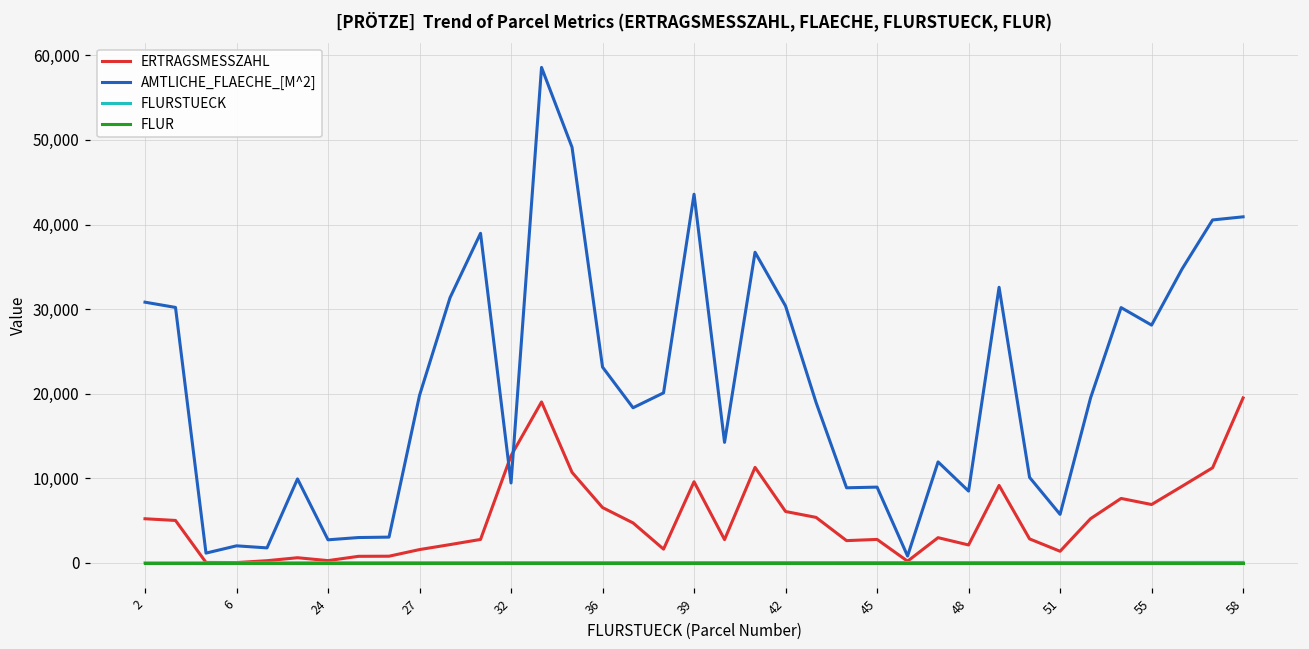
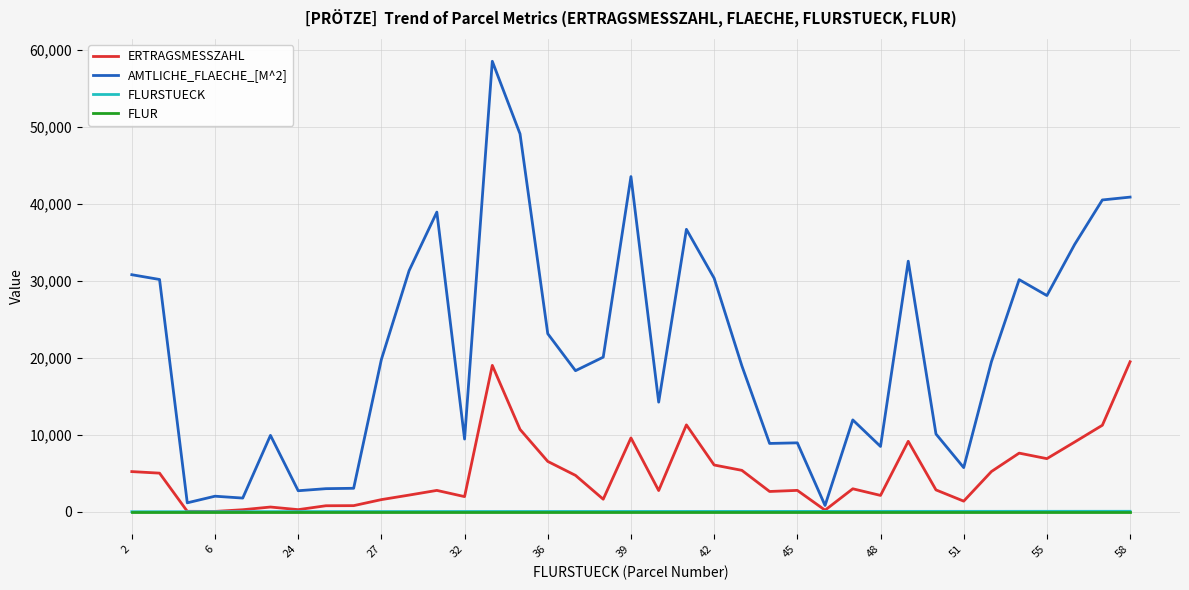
ERTRAGSMESSZAHL, 32: 13,000 -> 2,000
